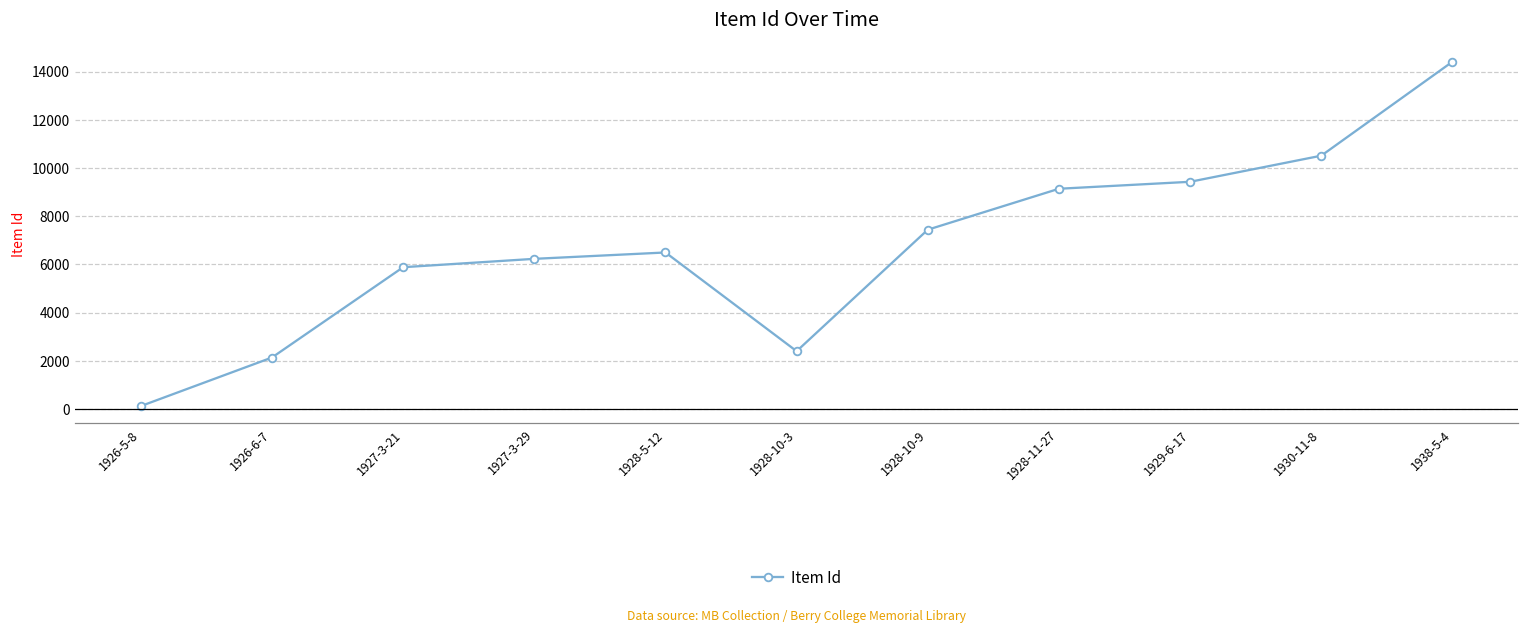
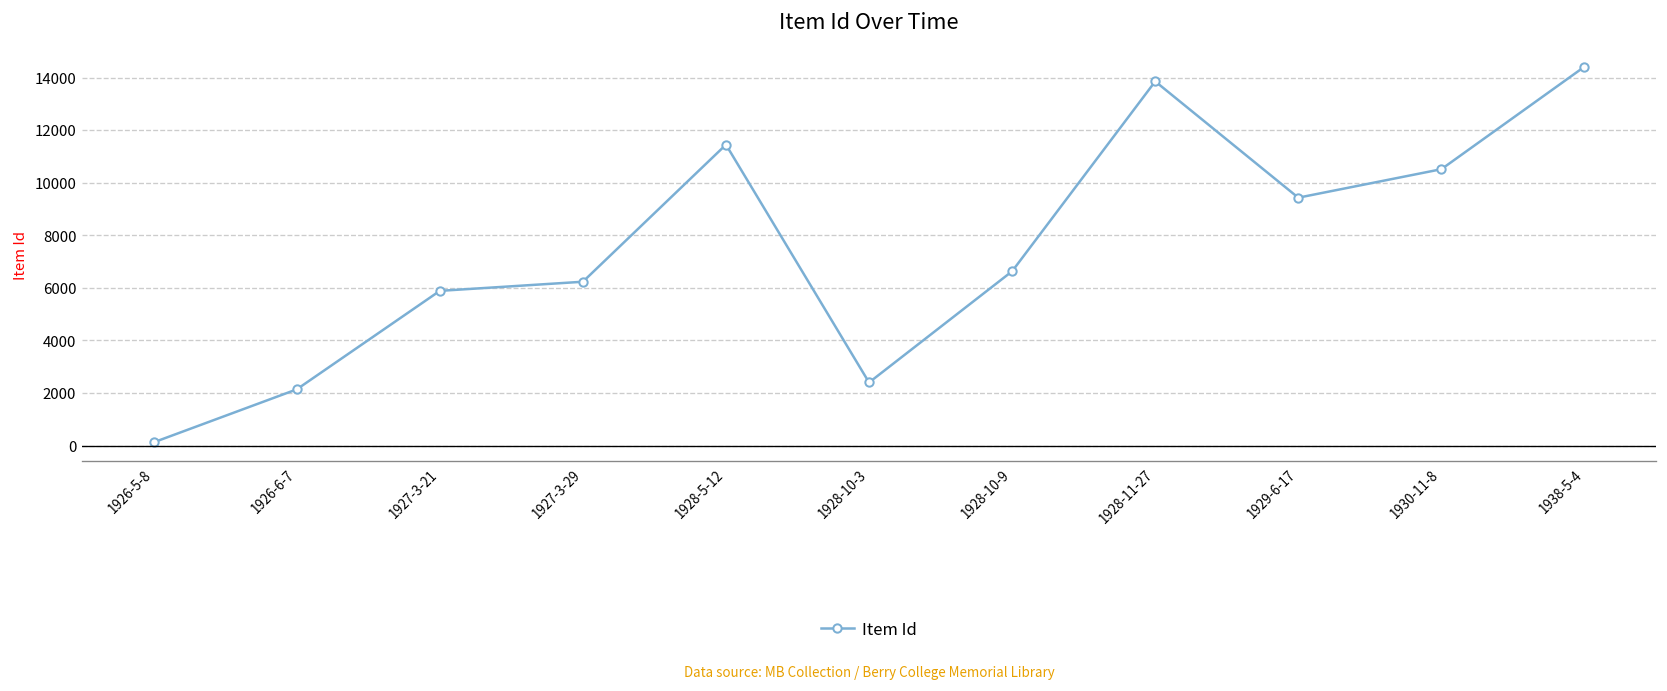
1928-5-12: 6500 -> 11400
1928-10-9: 7400 -> 6600
1928-11-27: 9100 -> 13900
